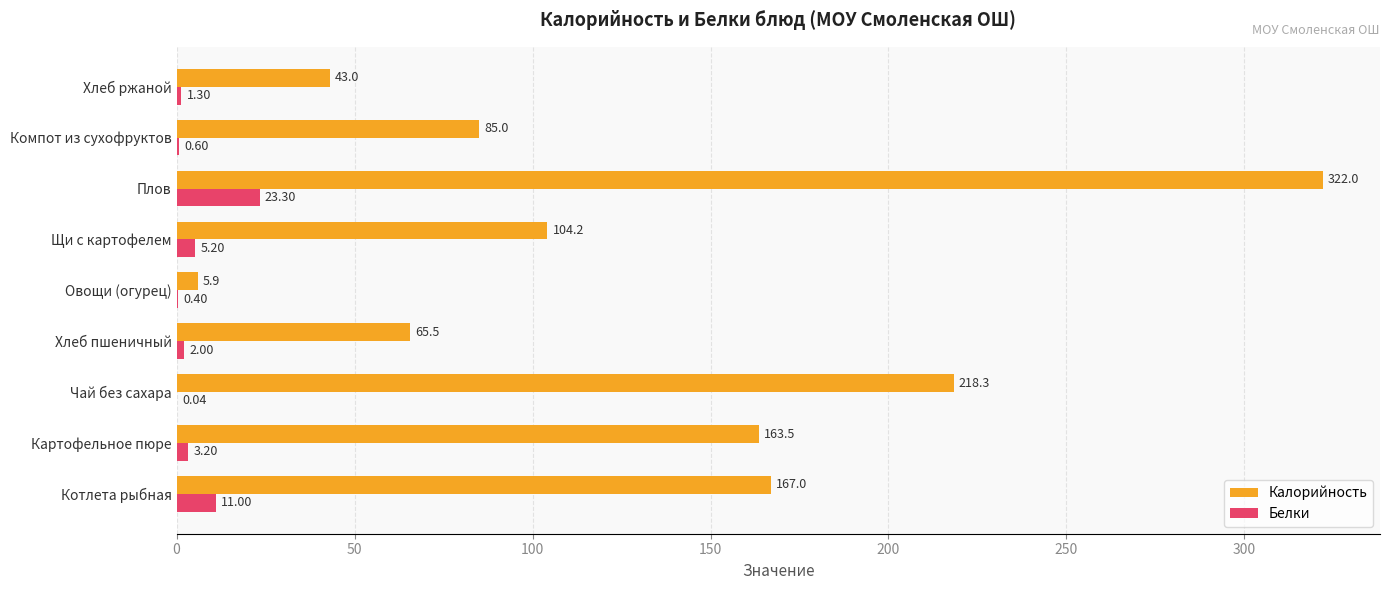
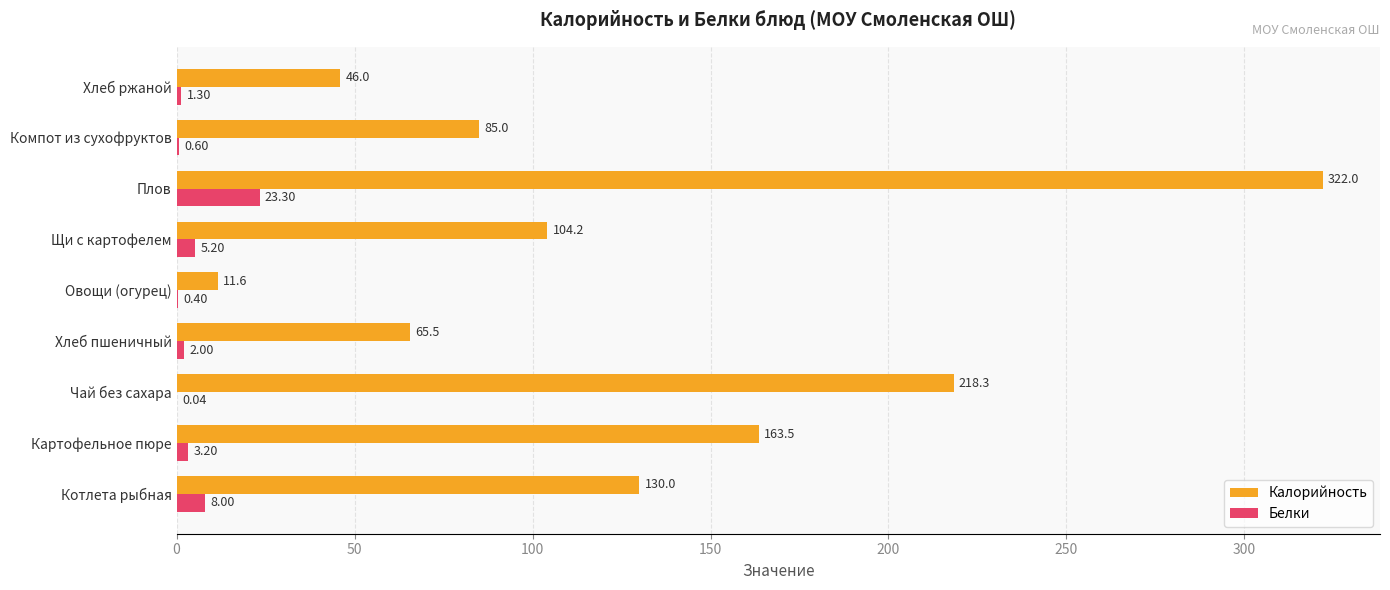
Калорийность, Хлеб ржаной: 43.0 -> 46.0
Калорийность, Овощи (огурец): 5.9 -> 11.6
Калорийность, Котлета рыбная: 167.0 -> 130.0
Белки, Котлета рыбная: 11.00 -> 8.00
